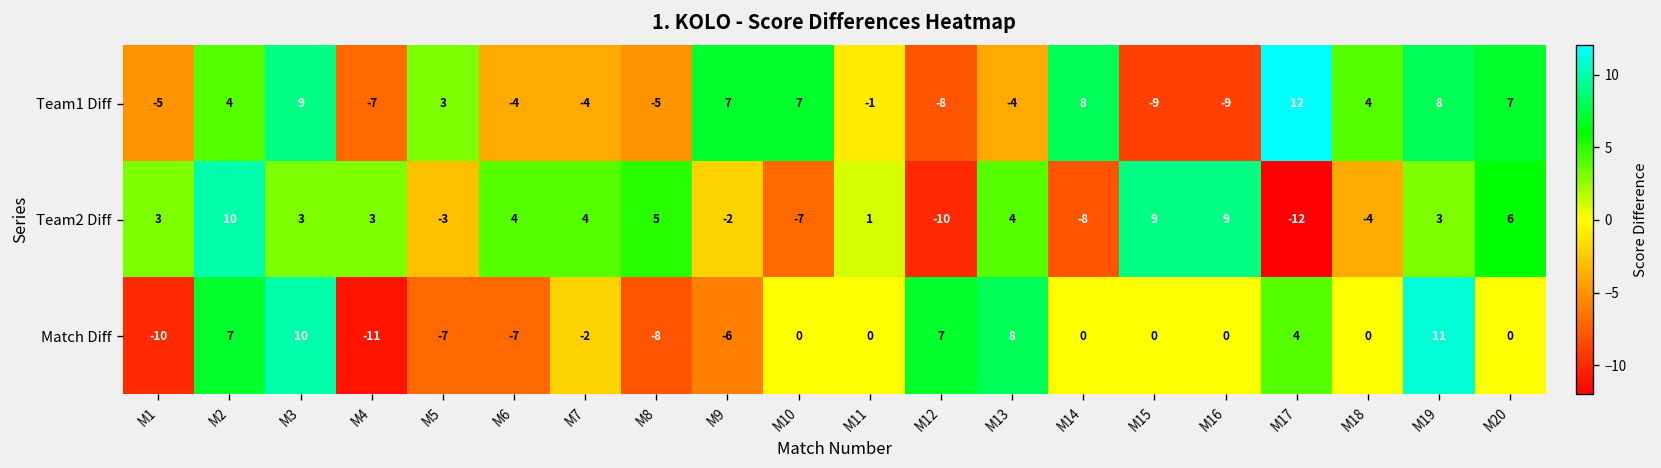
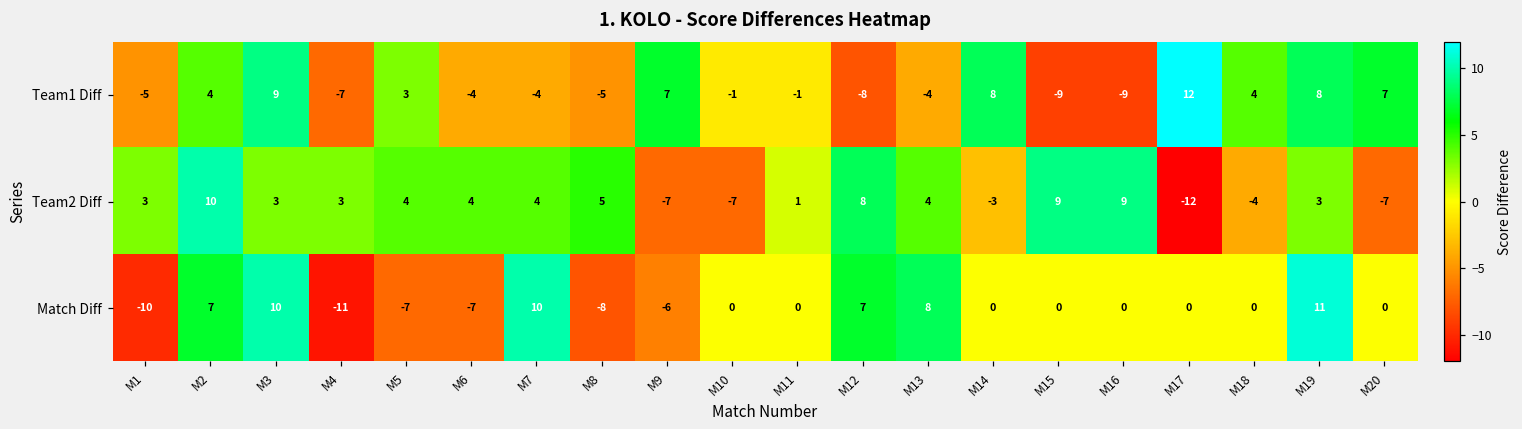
Team1 Diff, M10: 7 -> -1
Team2 Diff, M5: -3 -> 4
Team2 Diff, M9: -2 -> -7
Team2 Diff, M12: -10 -> 8
Team2 Diff, M14: -8 -> -3
Team2 Diff, M20: 6 -> -7
Match Diff, M7: -2 -> 10
Match Diff, M17: 4 -> 0
